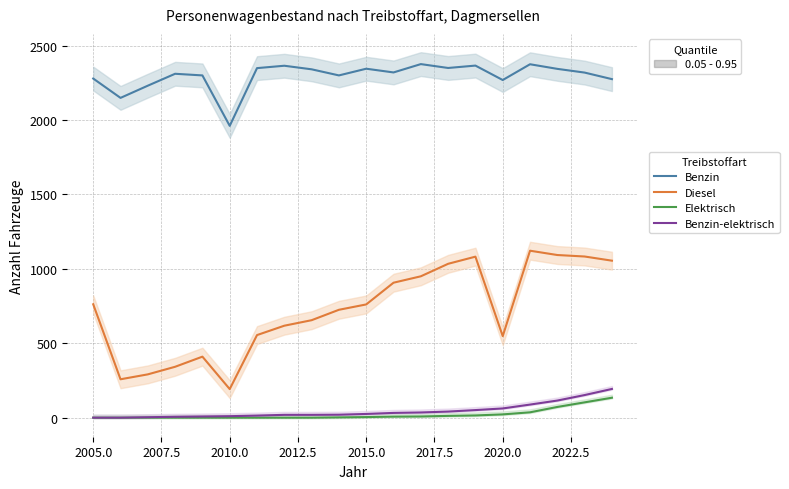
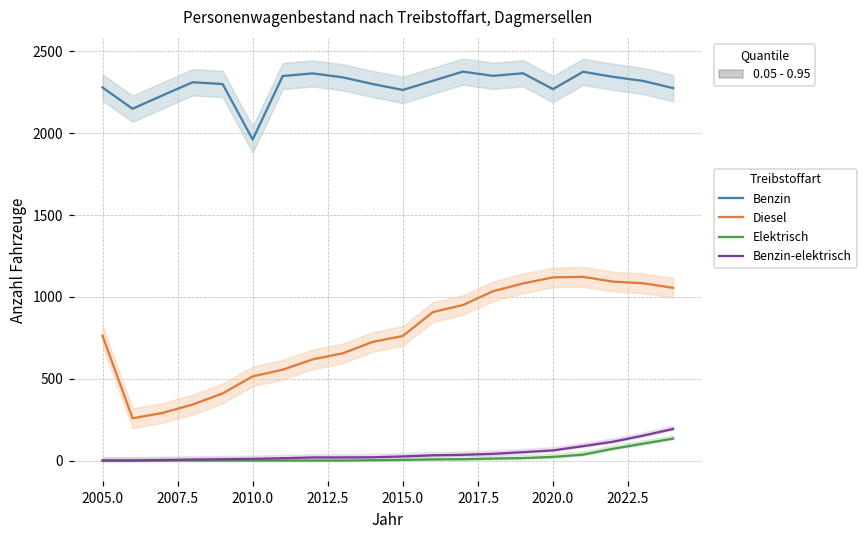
Diesel, 2010.0: 190 -> 510
Benzin, 2015.0: 2350 -> 2260
Diesel, 2020.0: 550 -> 1120
